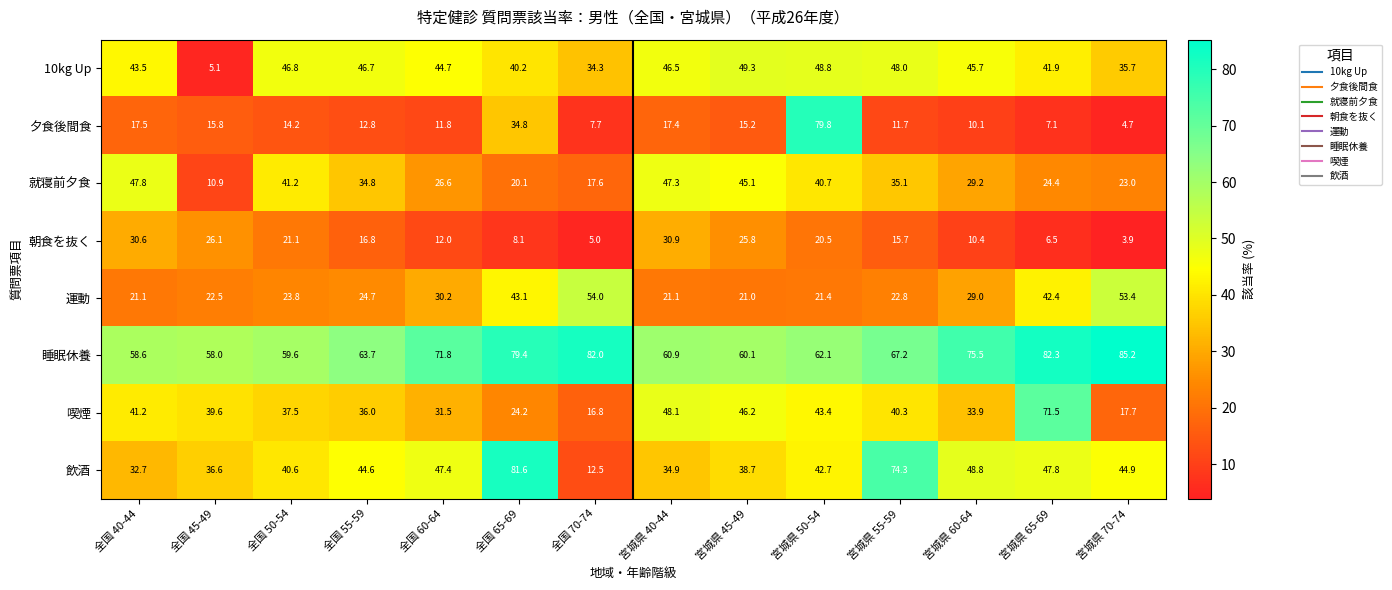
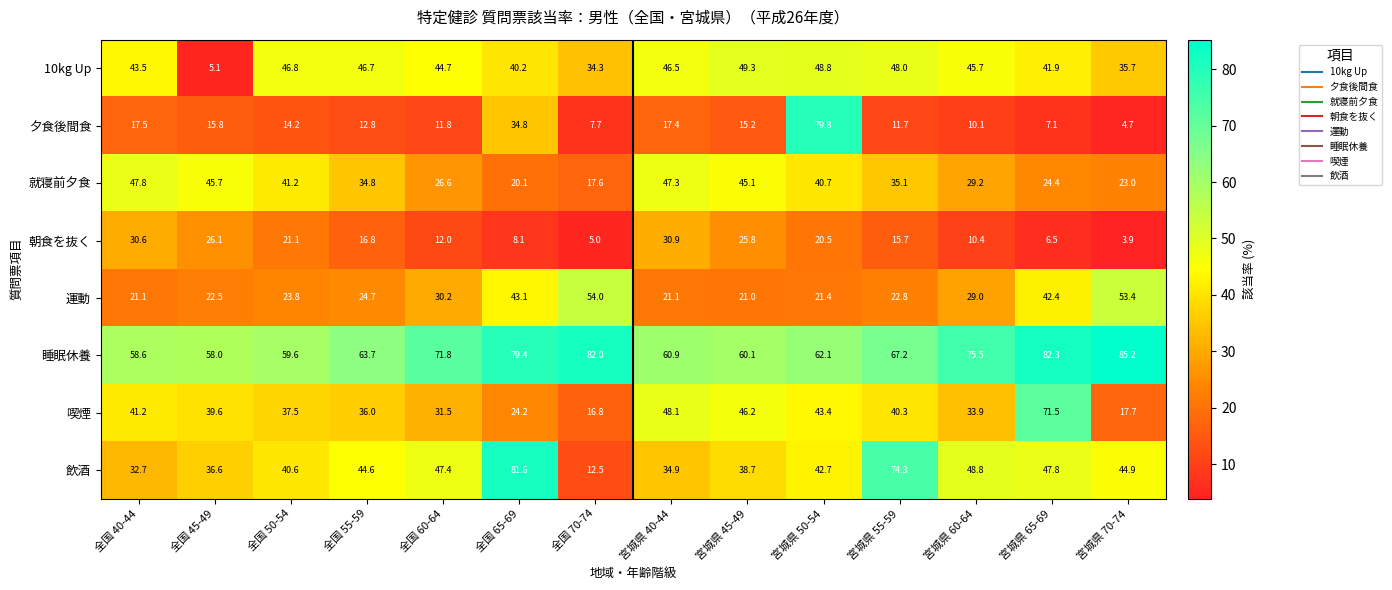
就寝前夕食, 全国 45-49: 10.9 -> 45.7
